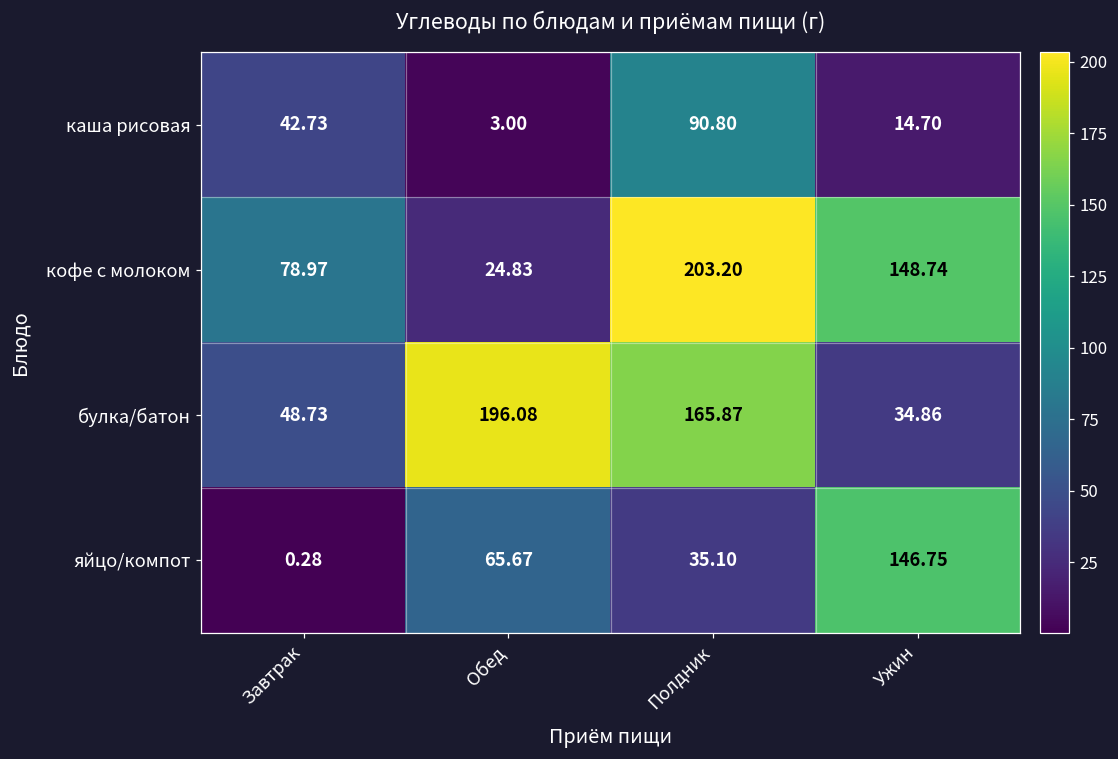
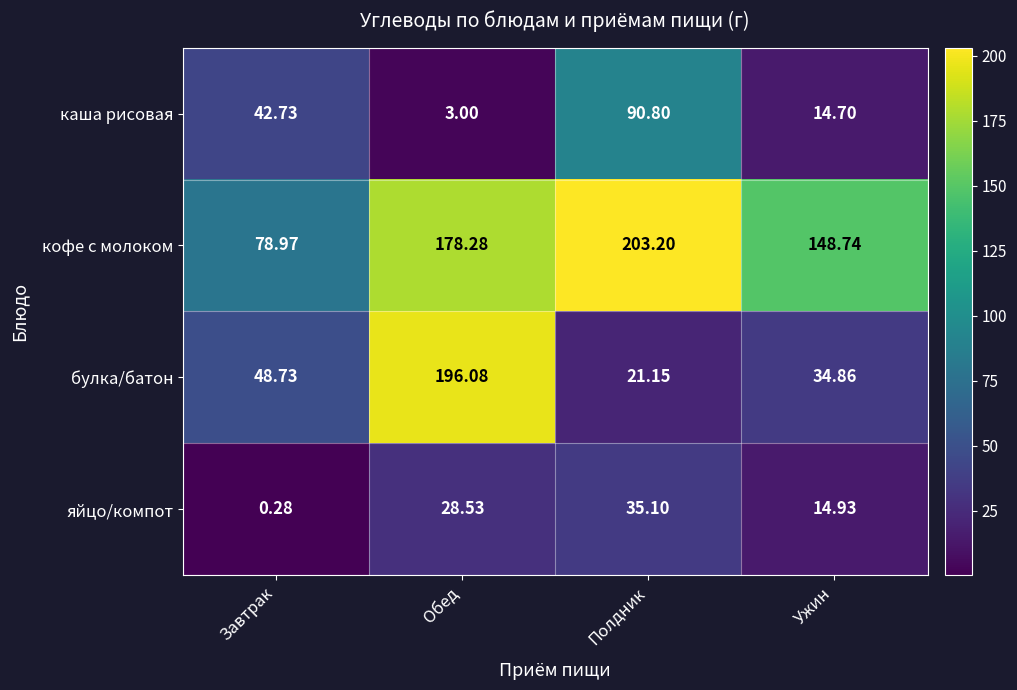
кофе с молоком, Обед: 24.83 -> 178.28
булка/батон, Полдник: 165.87 -> 21.15
яйцо/компот, Обед: 65.67 -> 28.53
яйцо/компот, Ужин: 146.75 -> 14.93
